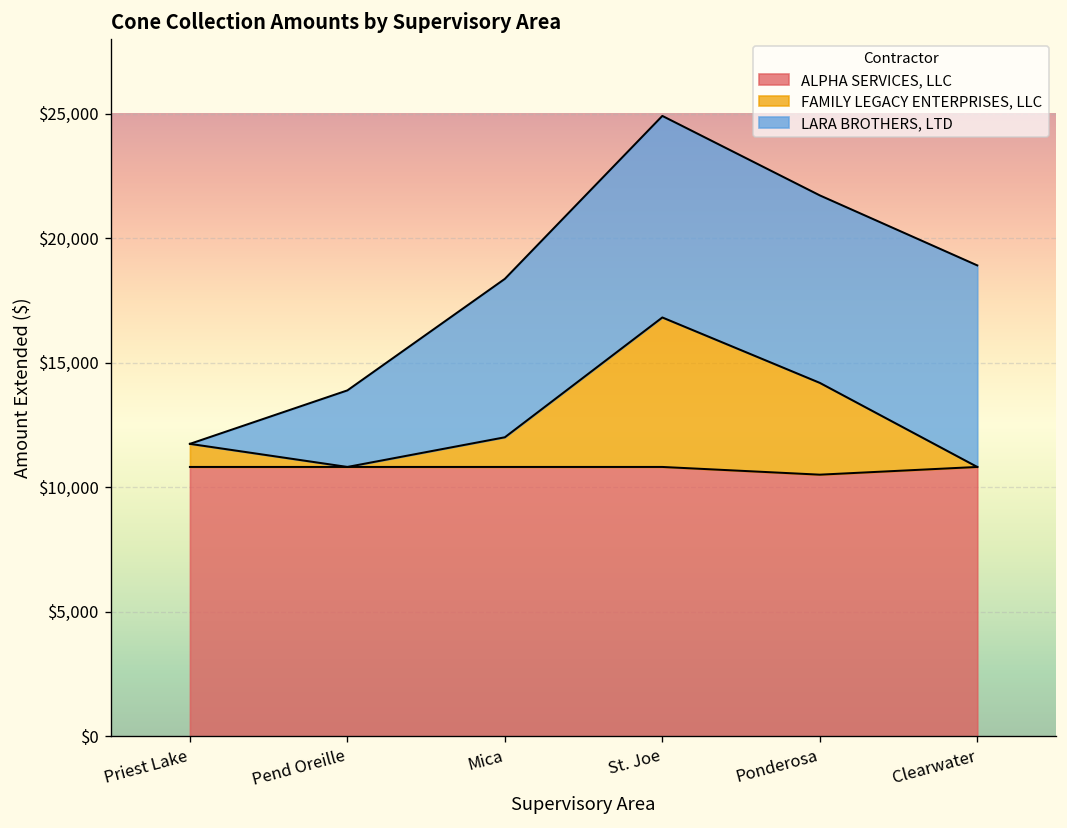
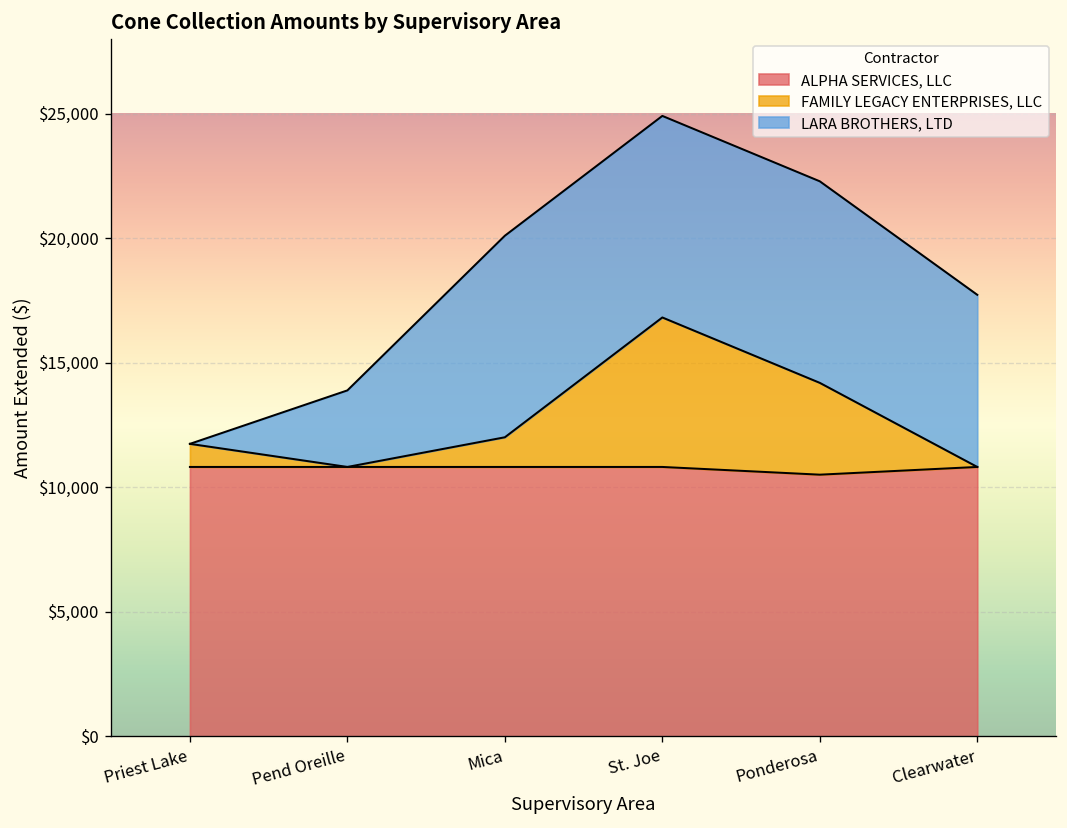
LARA BROTHERS, LTD, Mica: $6,400 -> $8,100
LARA BROTHERS, LTD, Ponderosa: $7,500 -> $8,100
LARA BROTHERS, LTD, Clearwater: $8,100 -> $6,900
